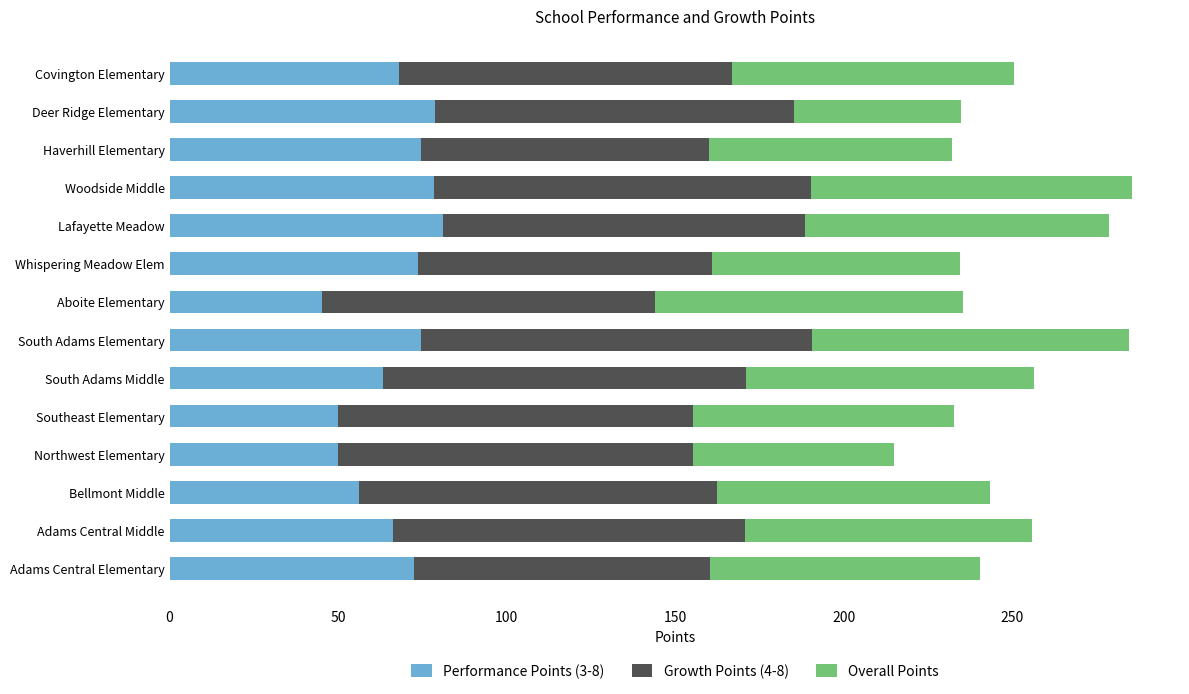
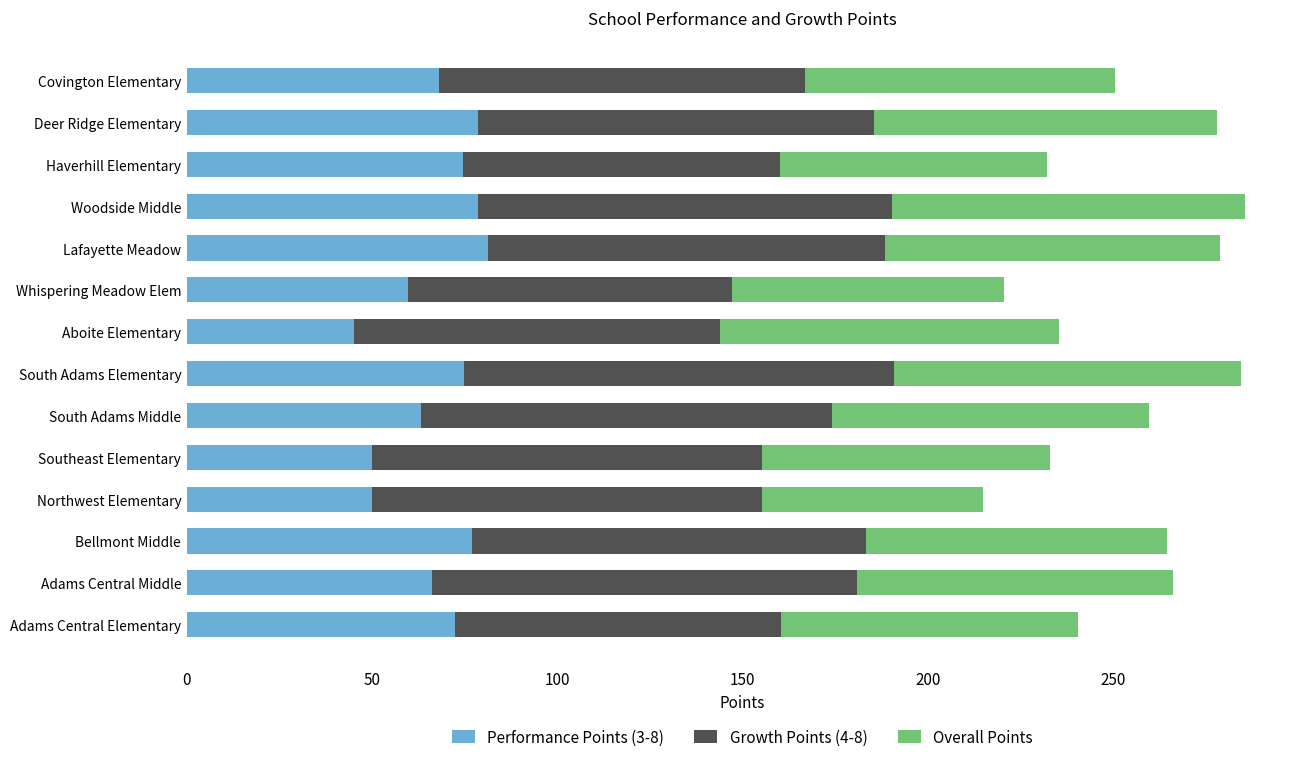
Overall Points, Deer Ridge Elementary: 50 -> 93
Performance Points (3-8), Whispering Meadow Elem: 74 -> 60
Growth Points (4-8), South Adams Middle: 108 -> 111
Performance Points (3-8), Bellmont Middle: 56 -> 77
Growth Points (4-8), Adams Central Middle: 104 -> 115
